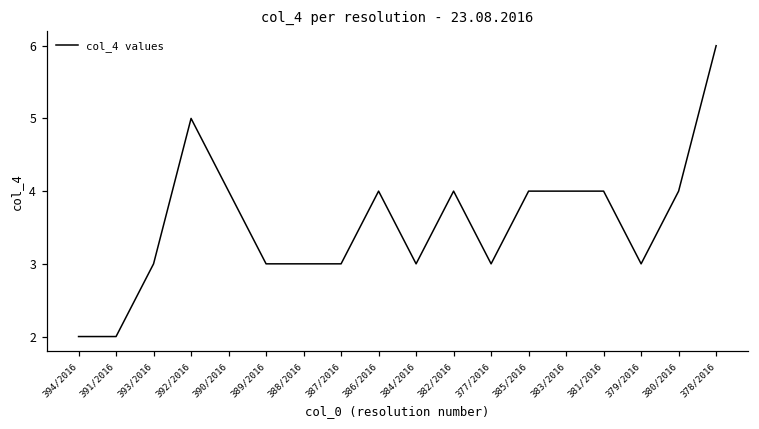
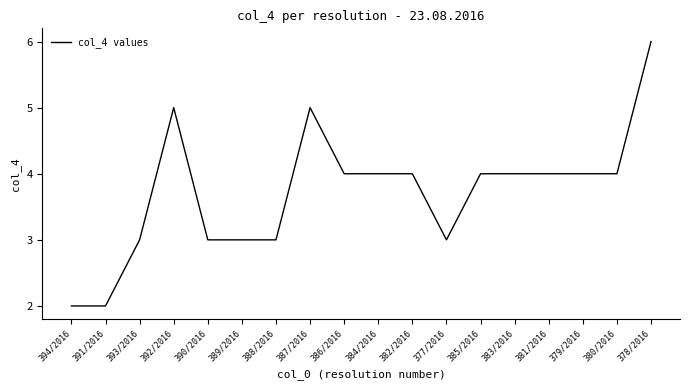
390/2016: 4 -> 3
387/2016: 3 -> 5
384/2016: 3 -> 4
379/2016: 3 -> 4
